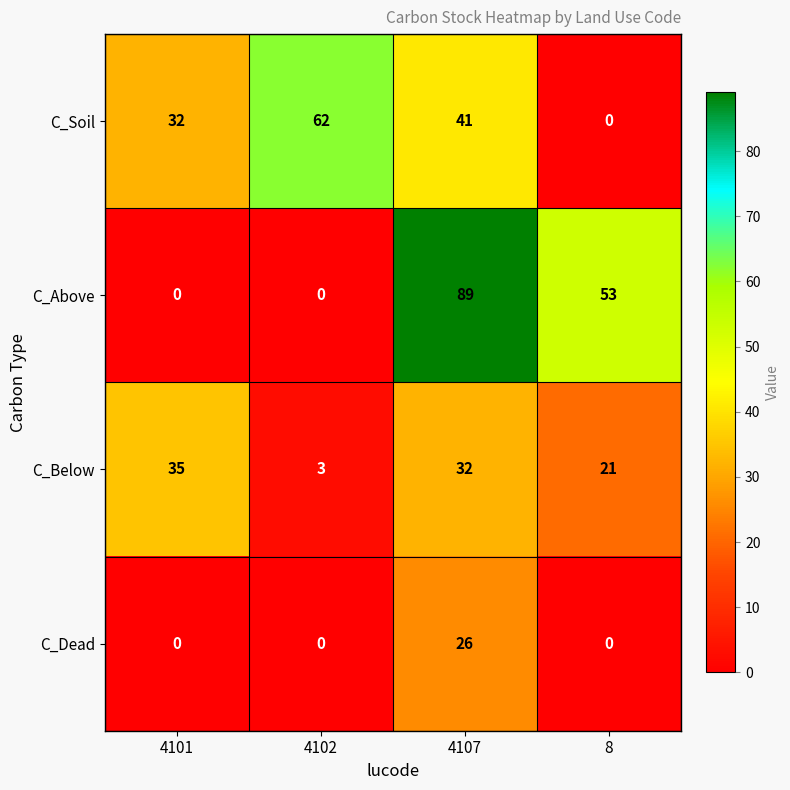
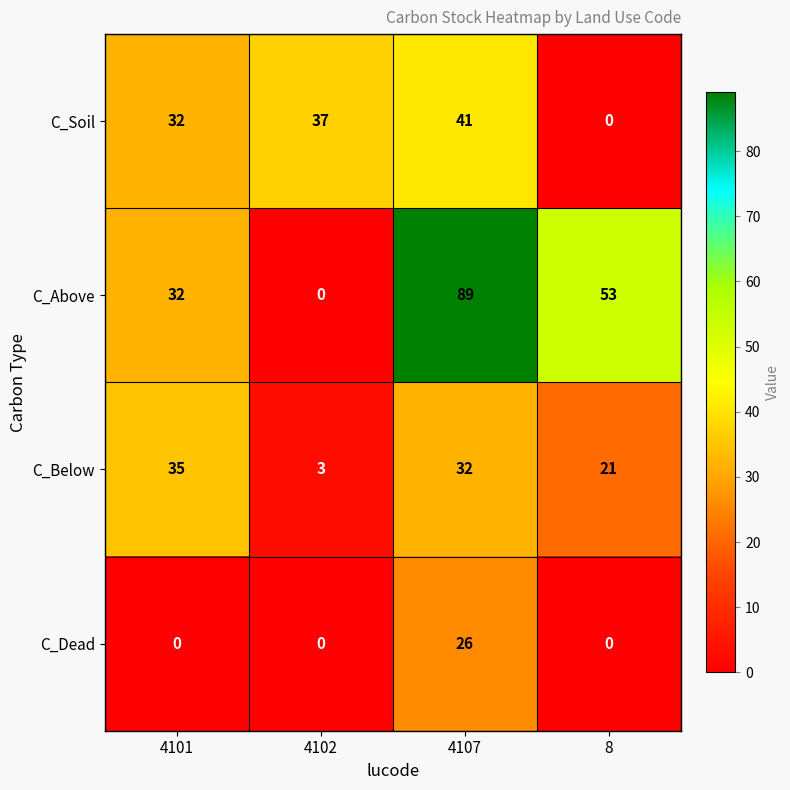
C_Soil, 4102: 62 -> 37
C_Above, 4101: 0 -> 32
